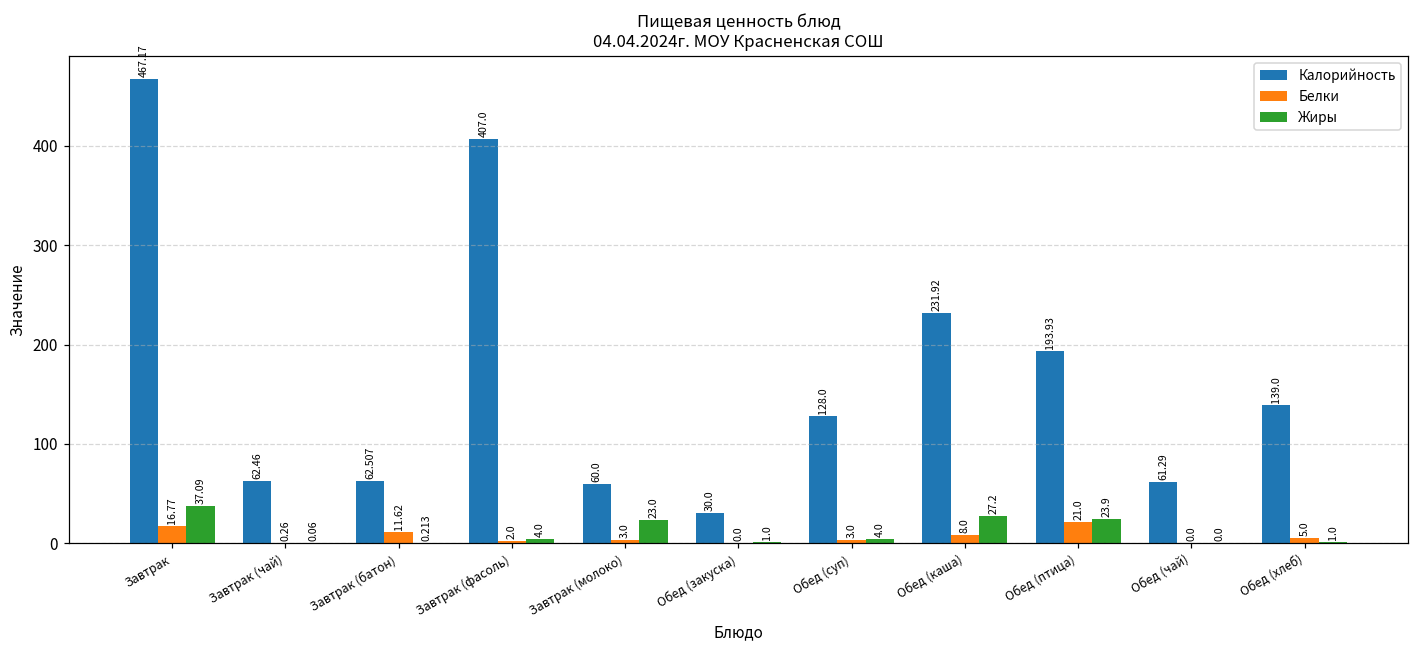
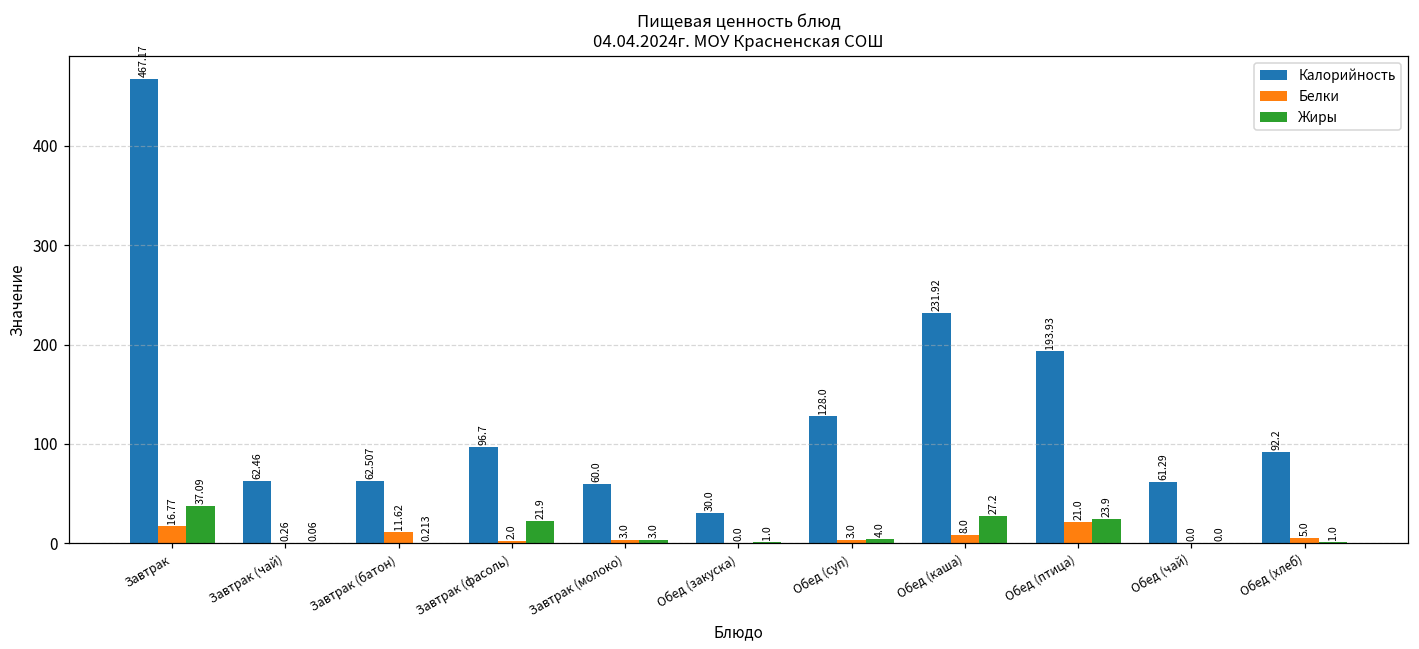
Калорийность, Завтрак (фасоль): 407.0 -> 96.7
Жиры, Завтрак (фасоль): 4.0 -> 21.9
Жиры, Завтрак (молоко): 23.0 -> 3.0
Калорийность, Обед (хлеб): 139.0 -> 92.2
